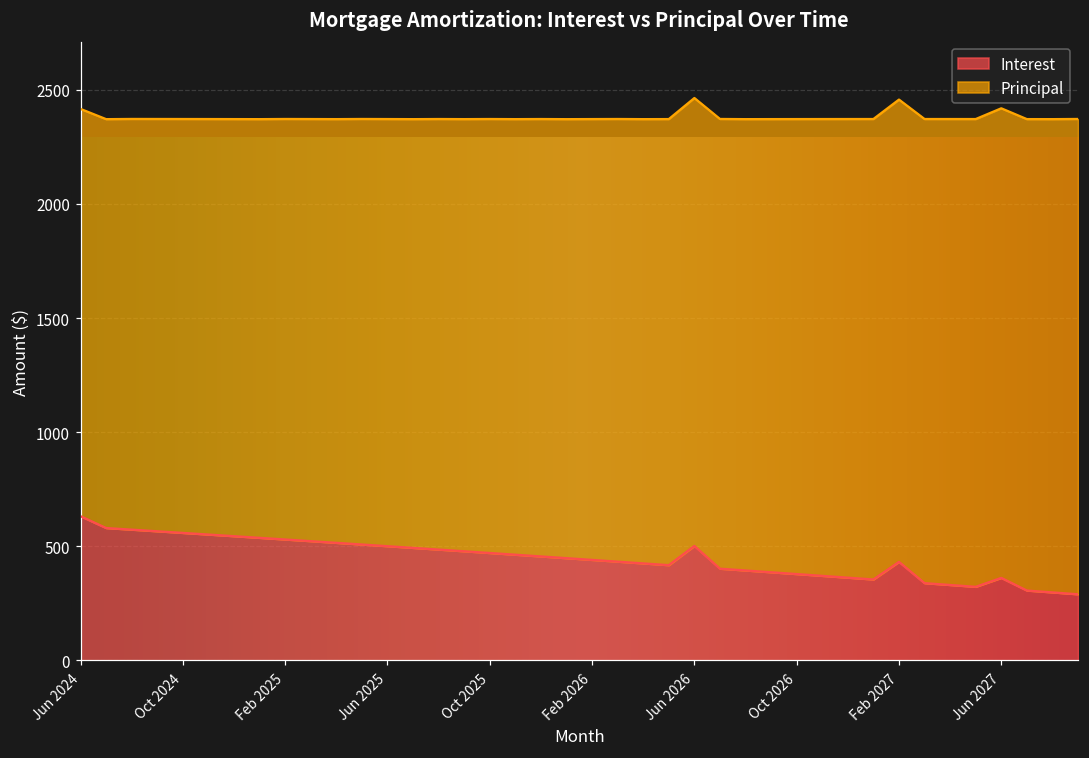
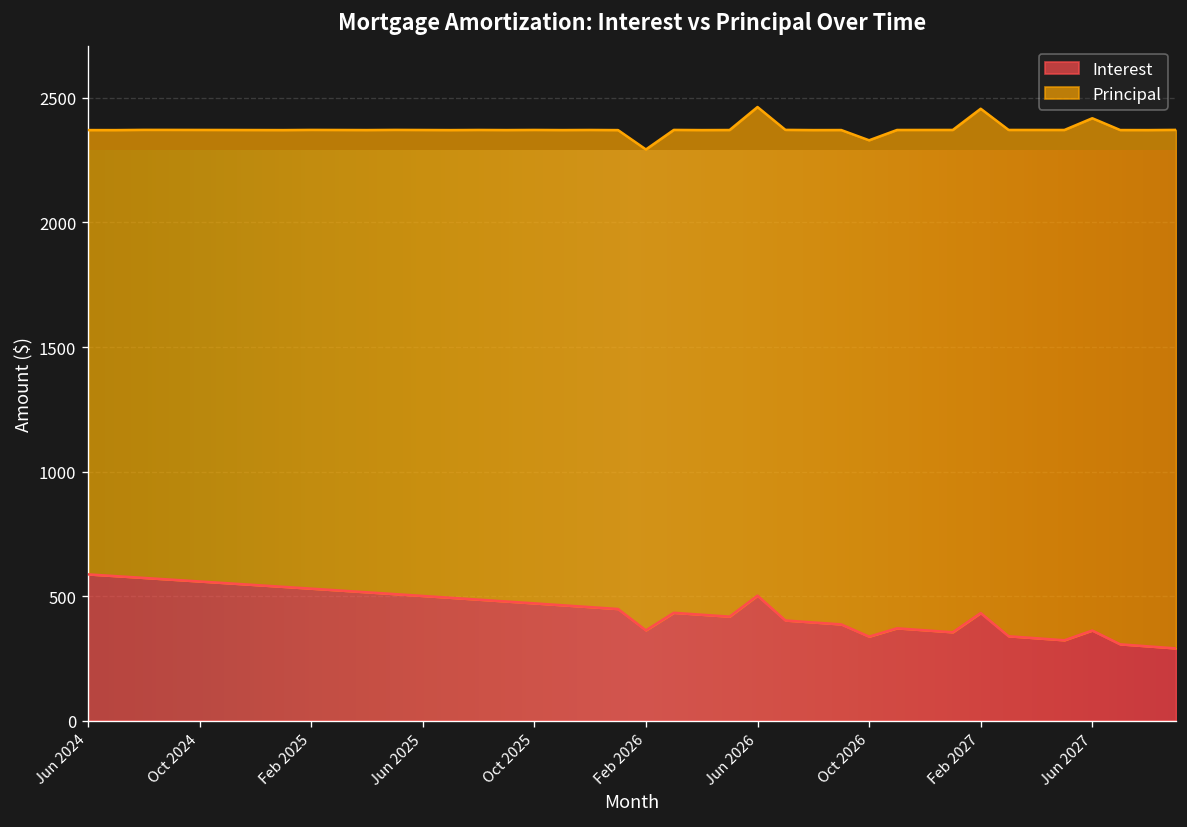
Interest, Jun 2024: 630 -> 590
Interest, Feb 2026: 440 -> 360
Interest, Oct 2026: 380 -> 340
